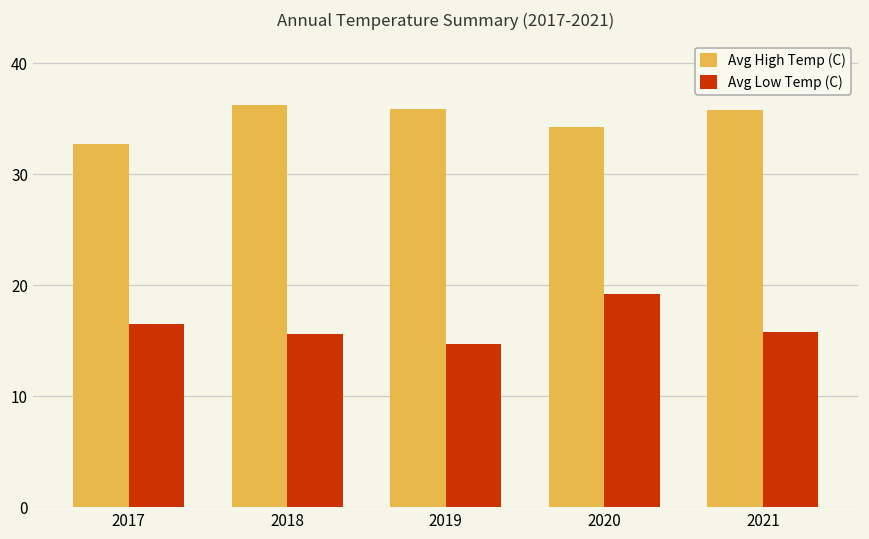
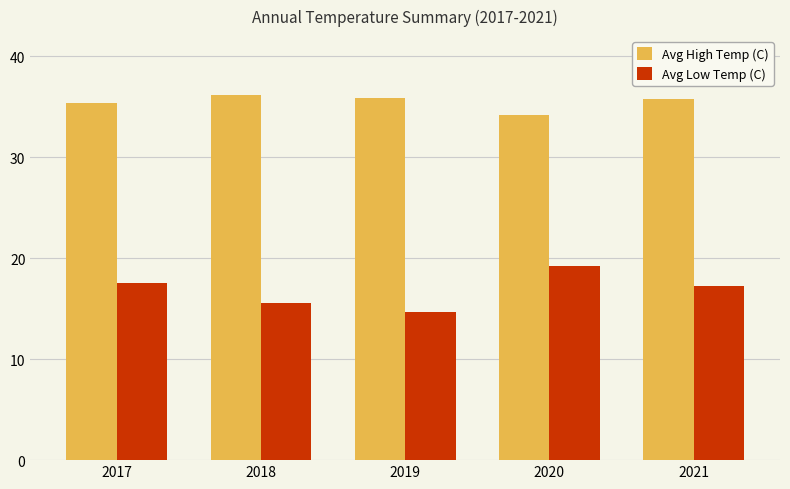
Avg High Temp (C), 2017: 32.7 -> 35.4
Avg Low Temp (C), 2017: 16.5 -> 17.5
Avg Low Temp (C), 2021: 15.8 -> 17.2
